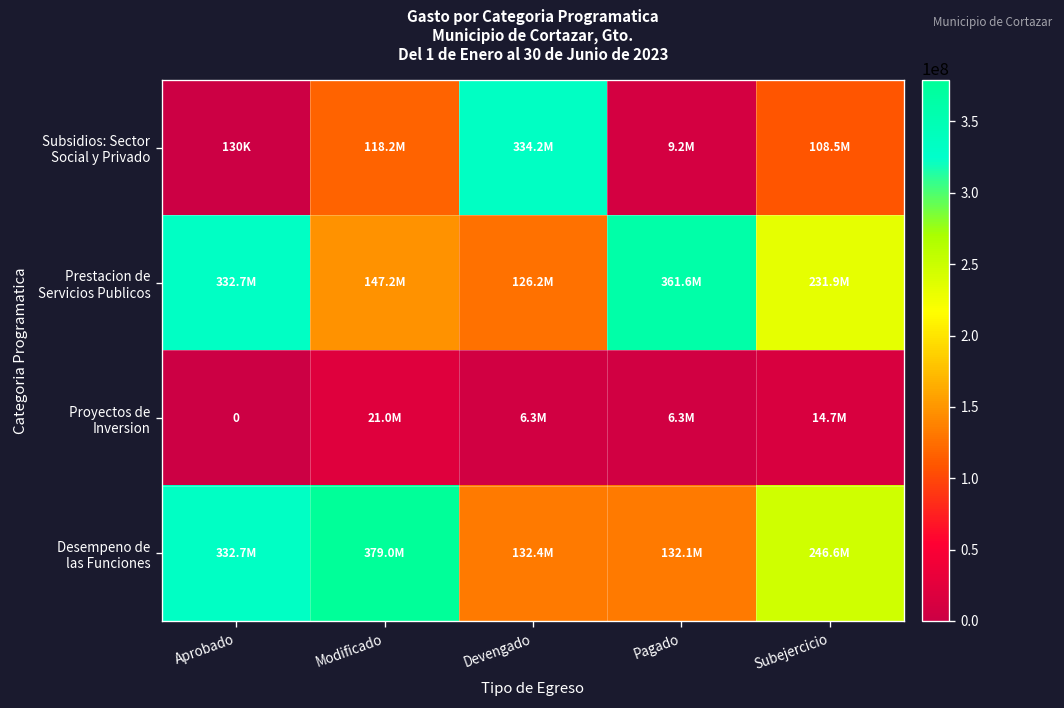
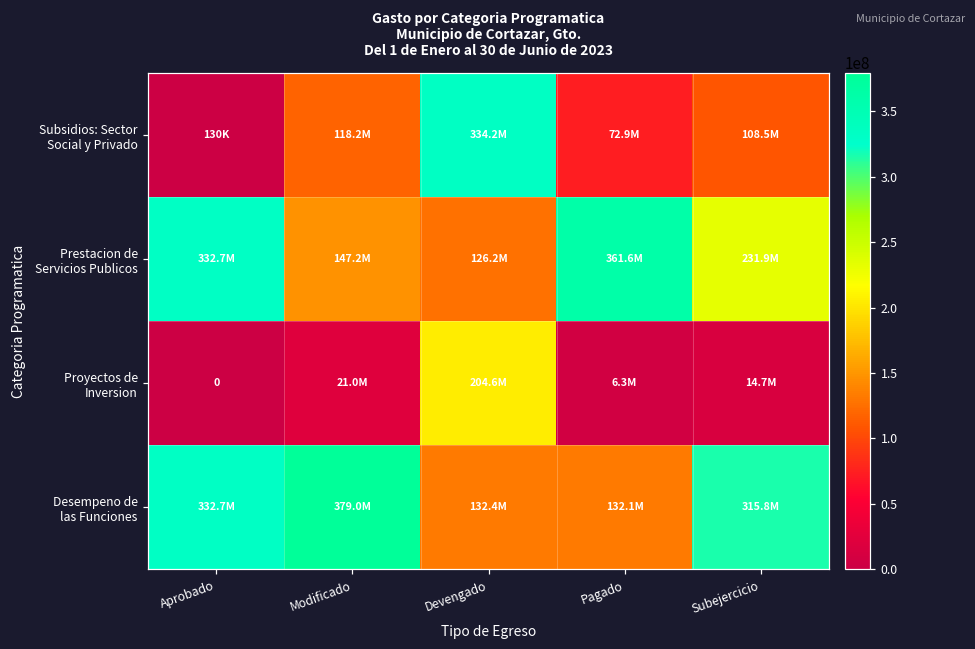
Subsidios: Sector Social y Privado, Pagado: 9.2M -> 72.9M
Proyectos de Inversion, Devengado: 6.3M -> 204.6M
Desempeno de las Funciones, Subejercicio: 246.6M -> 315.8M
